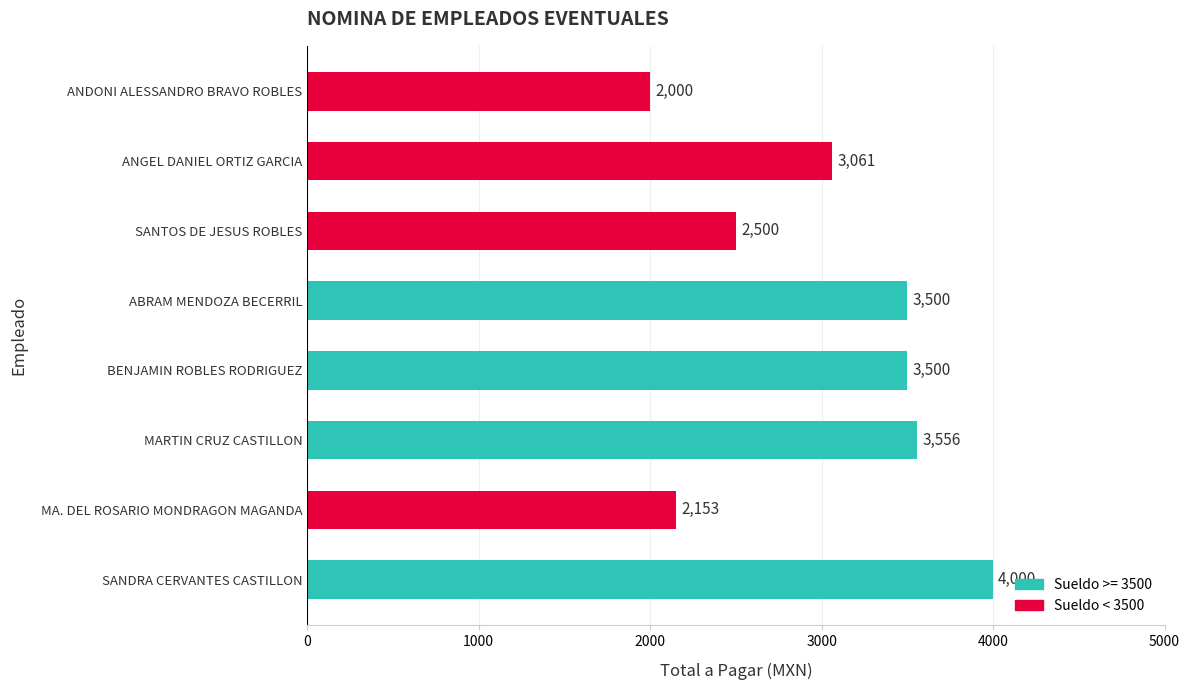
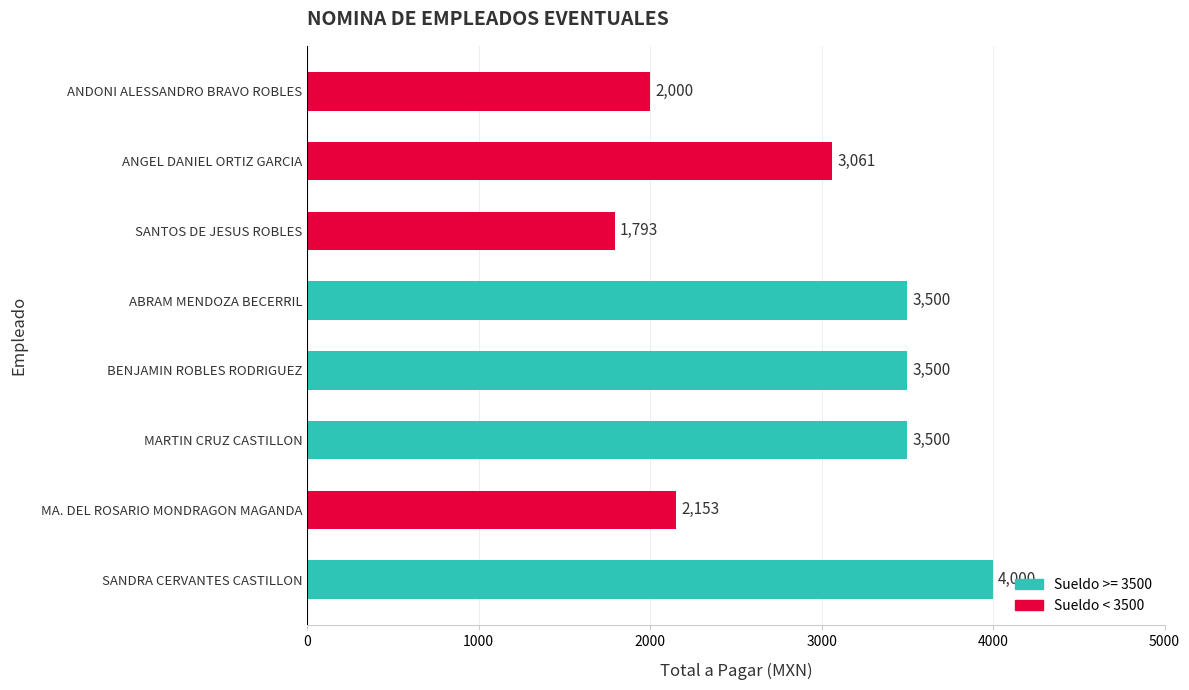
SANTOS DE JESUS ROBLES: 2,500 -> 1,793
MARTIN CRUZ CASTILLON: 3,556 -> 3,500
